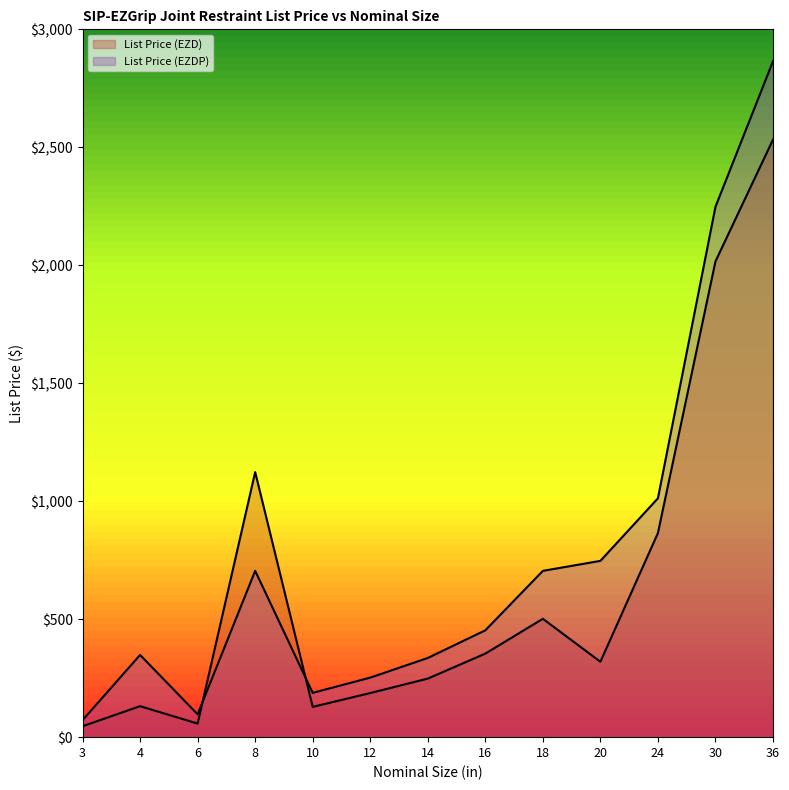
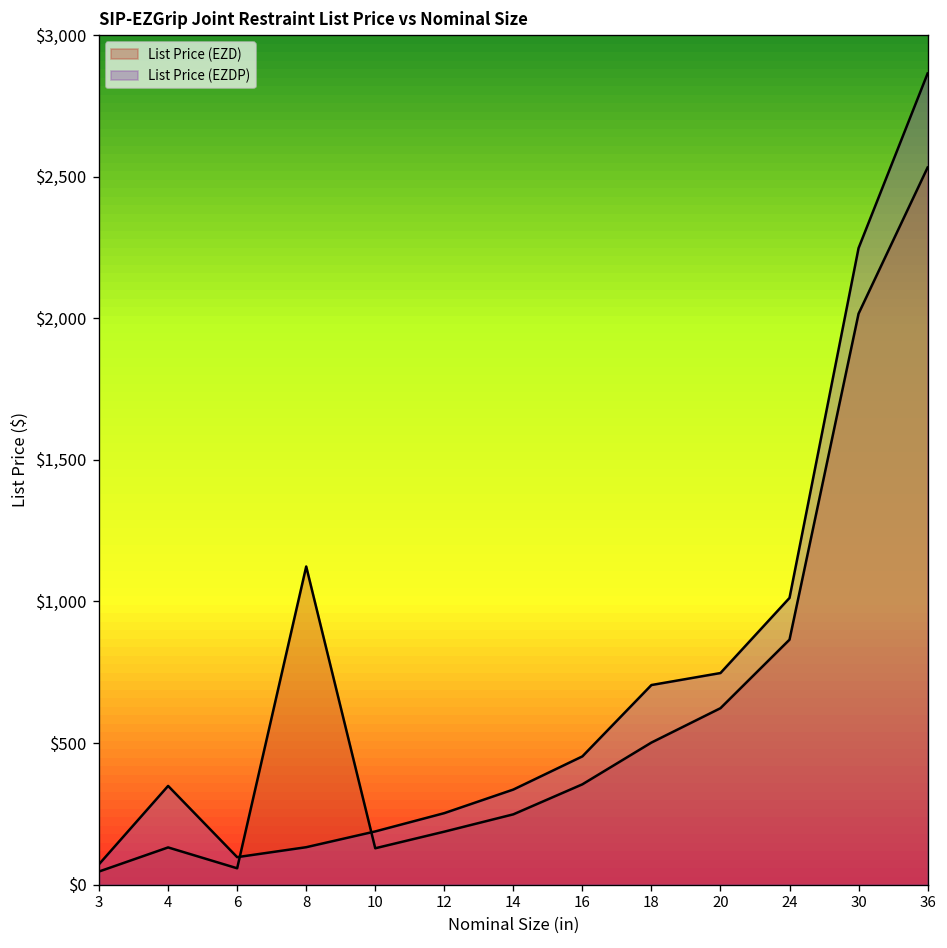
List Price (EZDP), 8: $700 -> $130
List Price (EZD), 20: $320 -> $620
